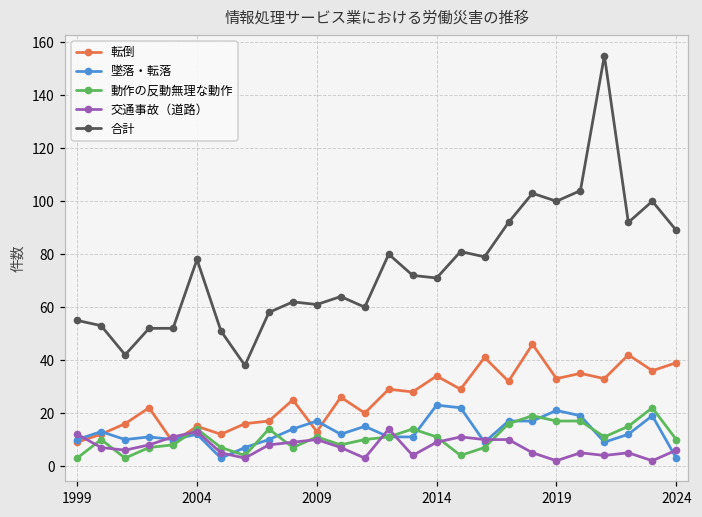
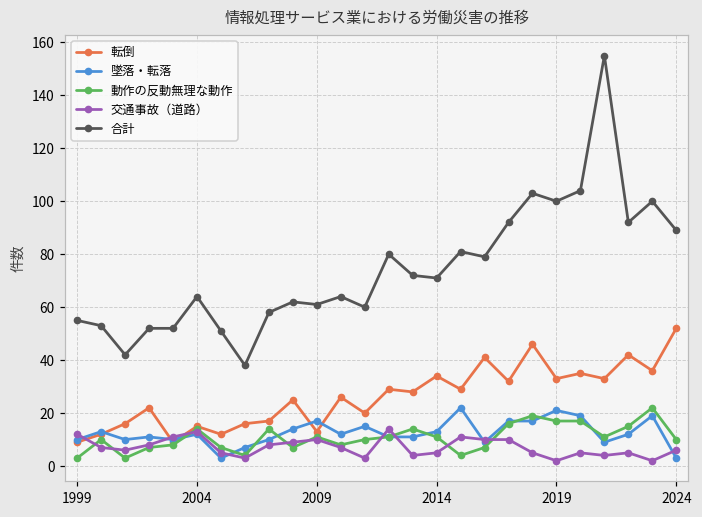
合計, 2004: 78 -> 64
墜落・転落, 2014: 23 -> 13
交通事故（道路）, 2014: 9 -> 5
転倒, 2024: 39 -> 52
